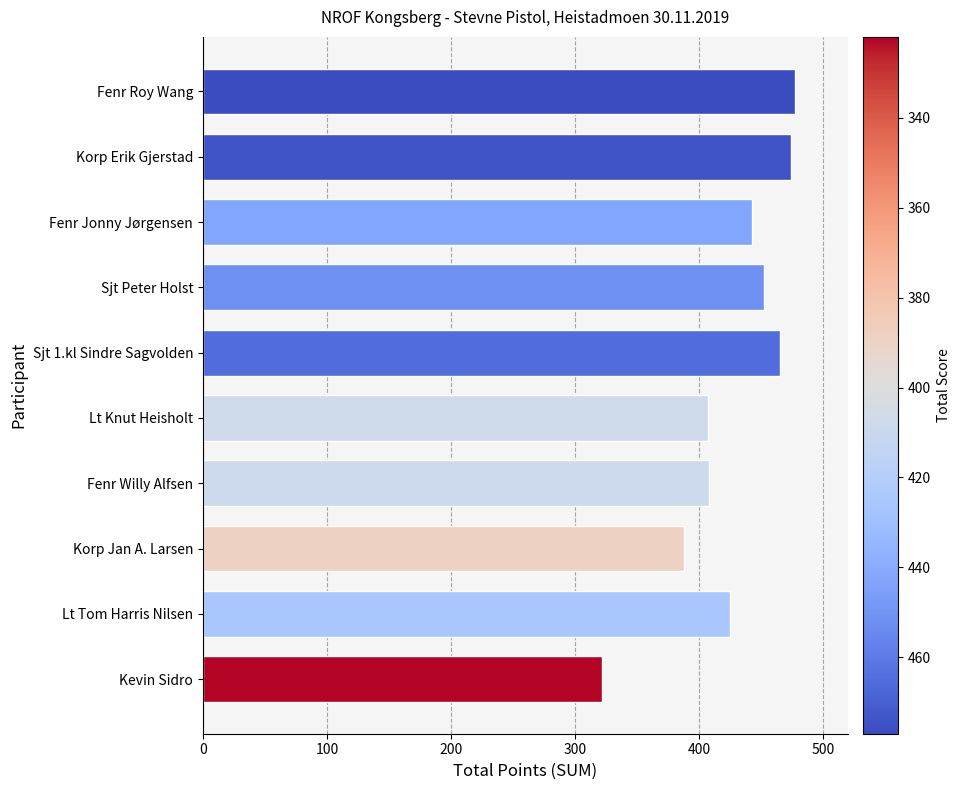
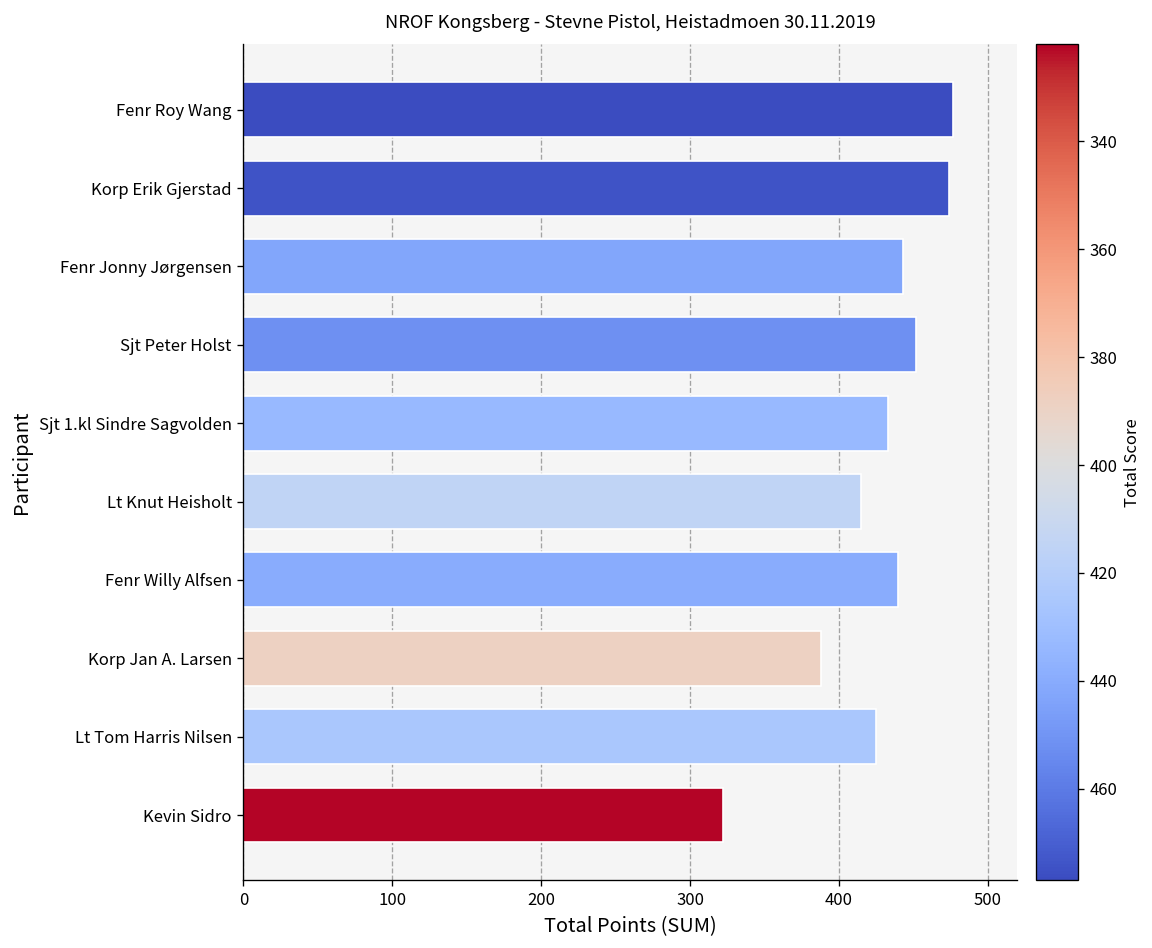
Sjt 1.kl Sindre Sagvolden: 465 -> 433
Lt Knut Heisholt: 407 -> 415
Fenr Willy Alfsen: 408 -> 440
